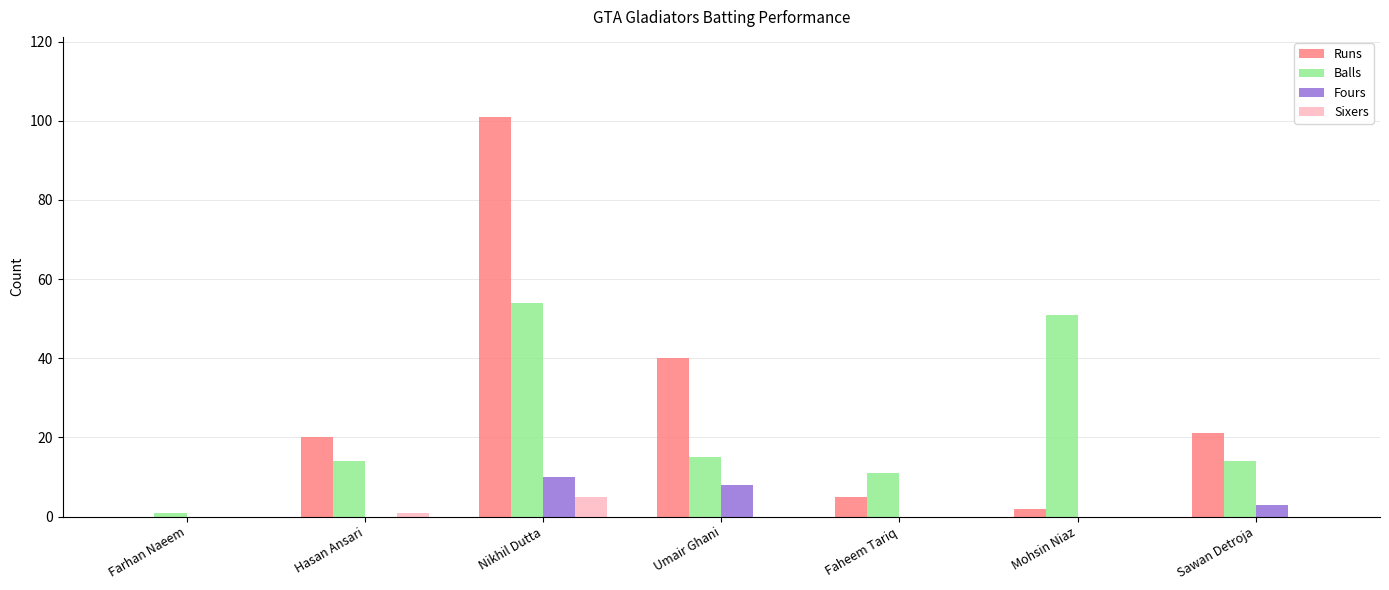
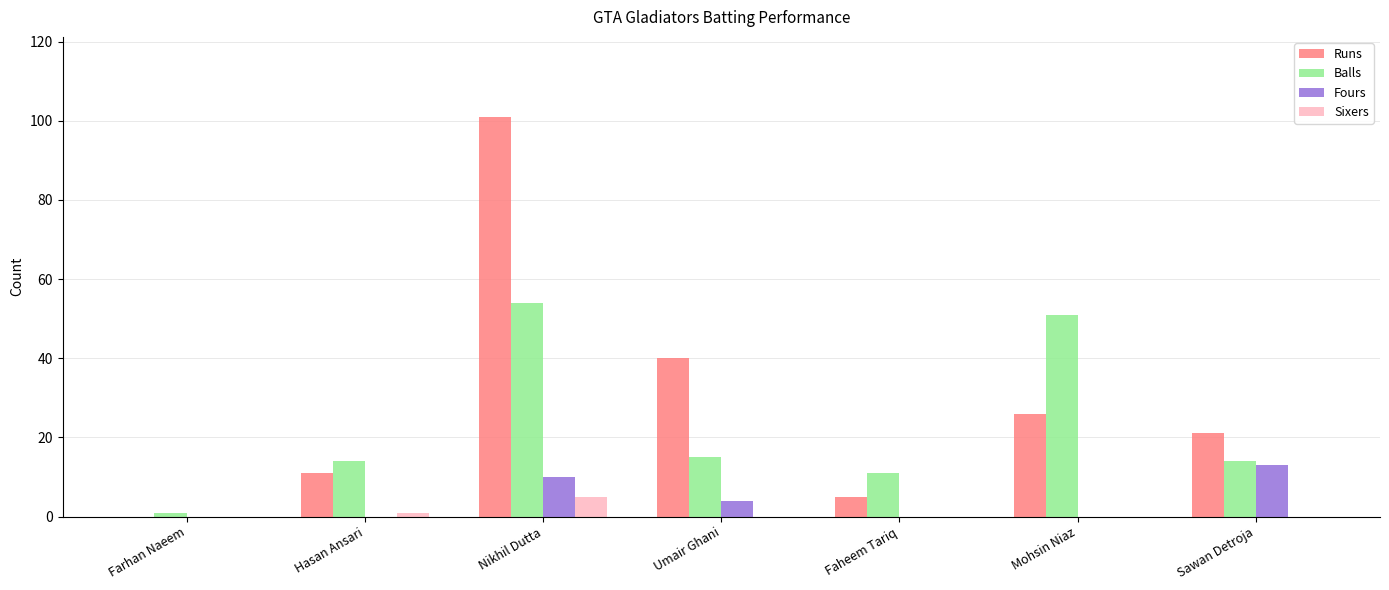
Runs, Hasan Ansari: 20 -> 11
Fours, Umair Ghani: 8 -> 4
Runs, Mohsin Niaz: 2 -> 26
Fours, Sawan Detroja: 3 -> 13
